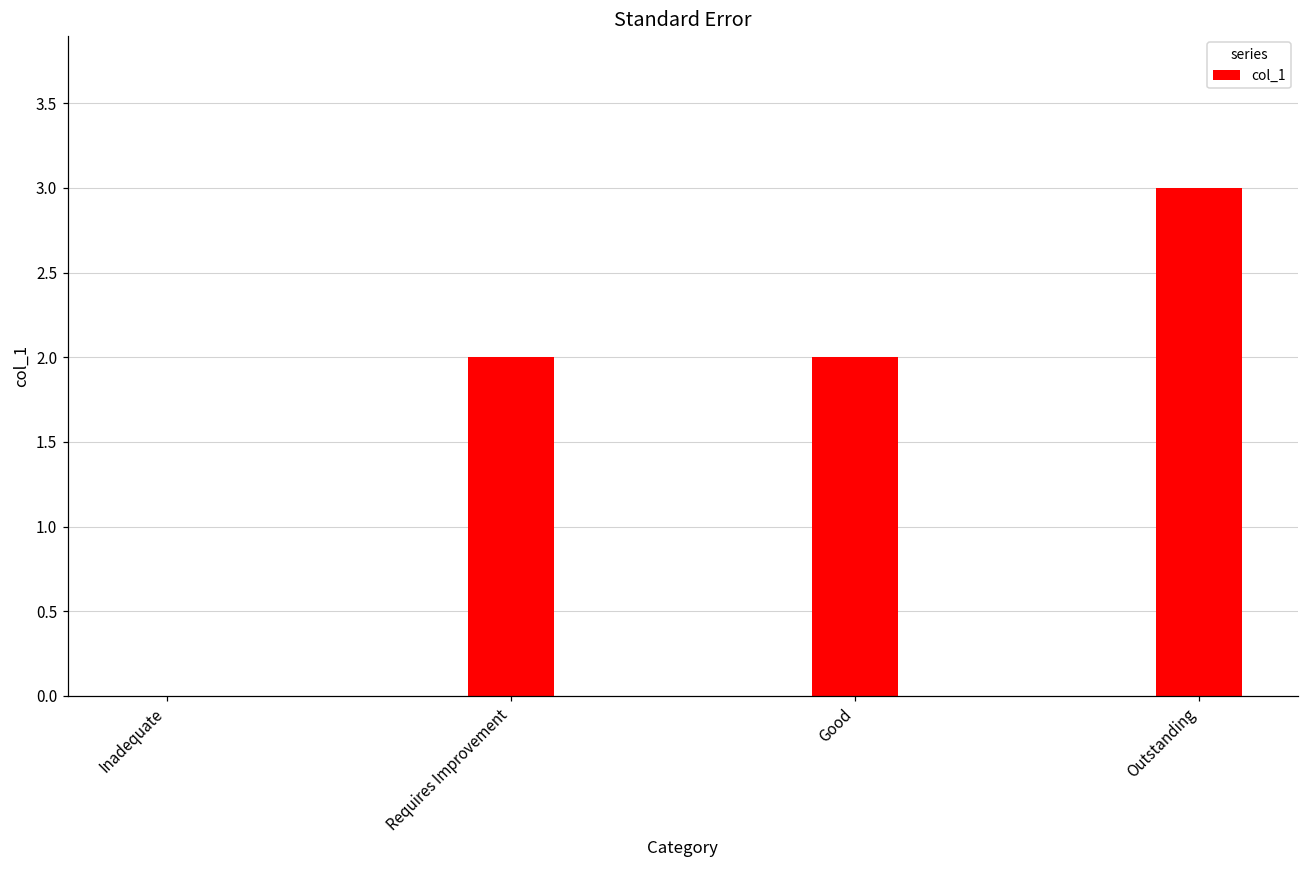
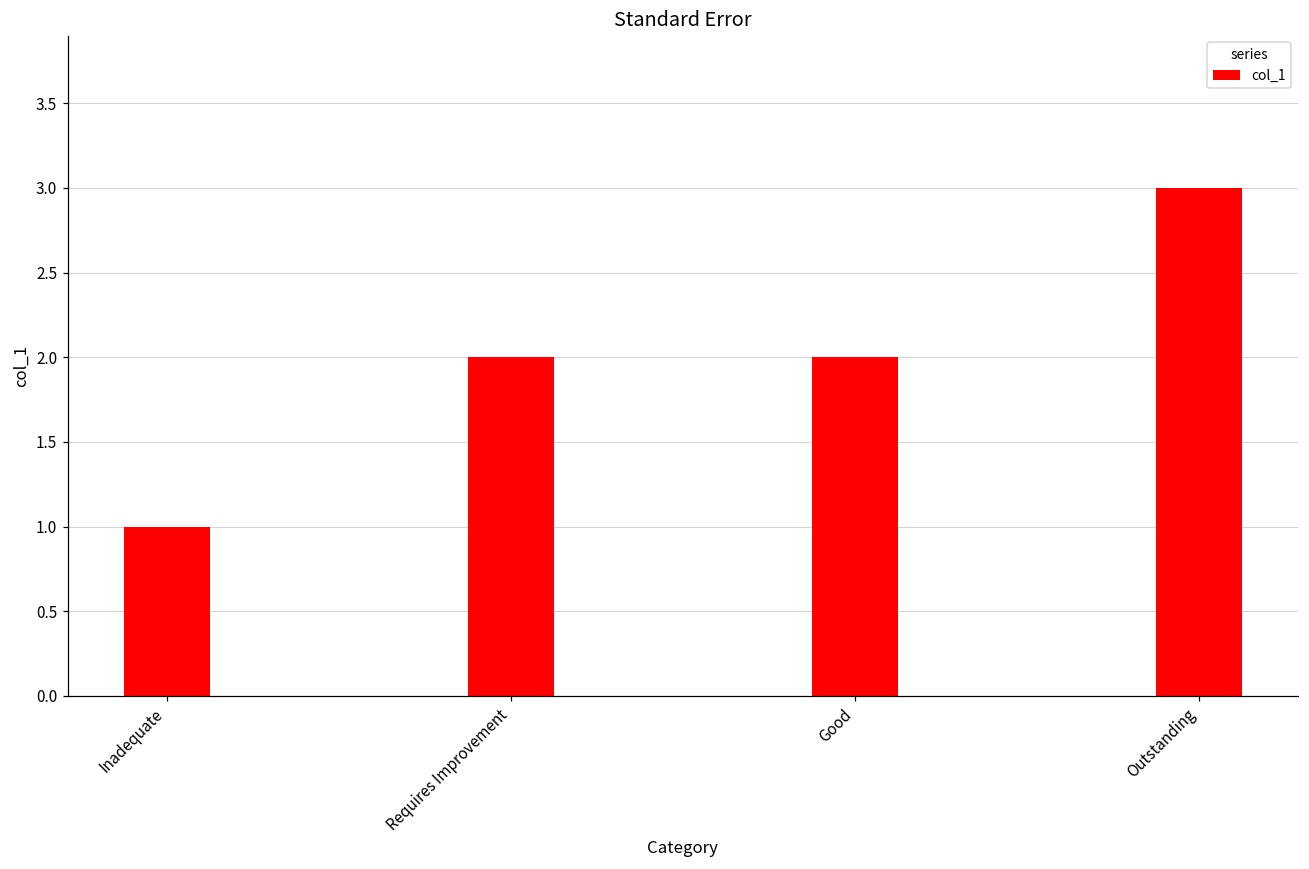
Inadequate: 0 -> 1
